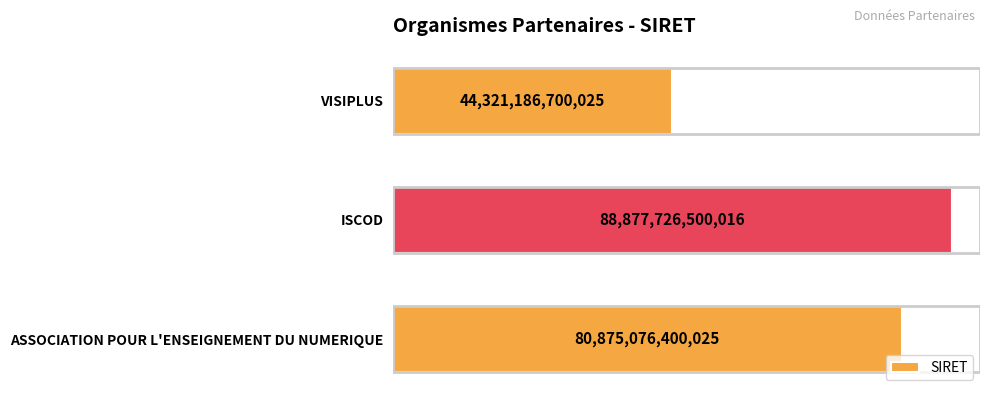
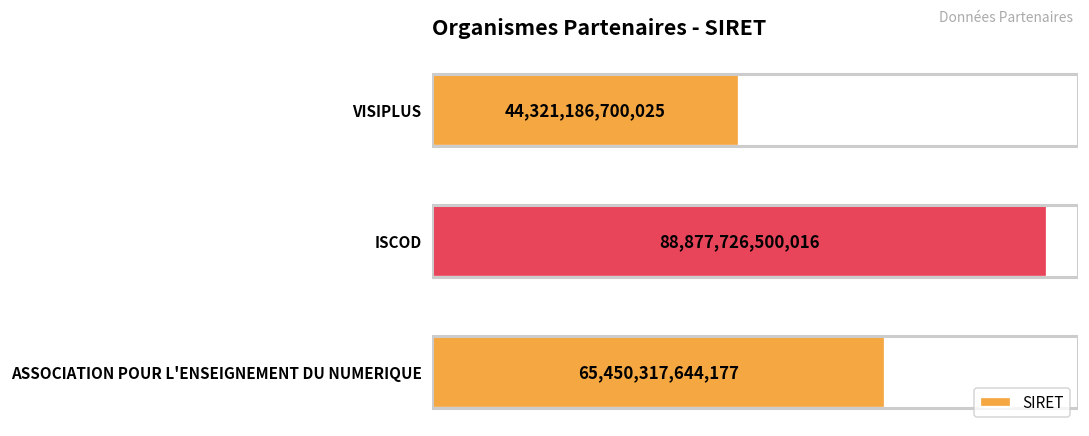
ASSOCIATION POUR L'ENSEIGNEMENT DU NUMERIQUE: 80,875,076,400,025 -> 65,450,317,644,177
